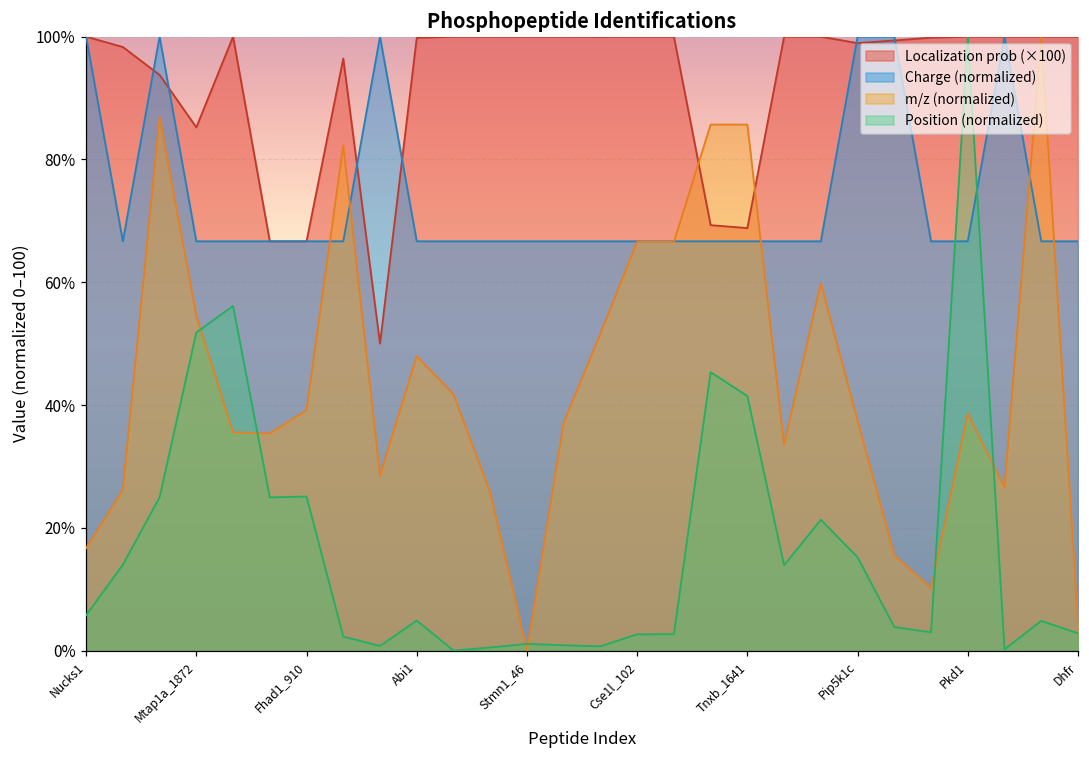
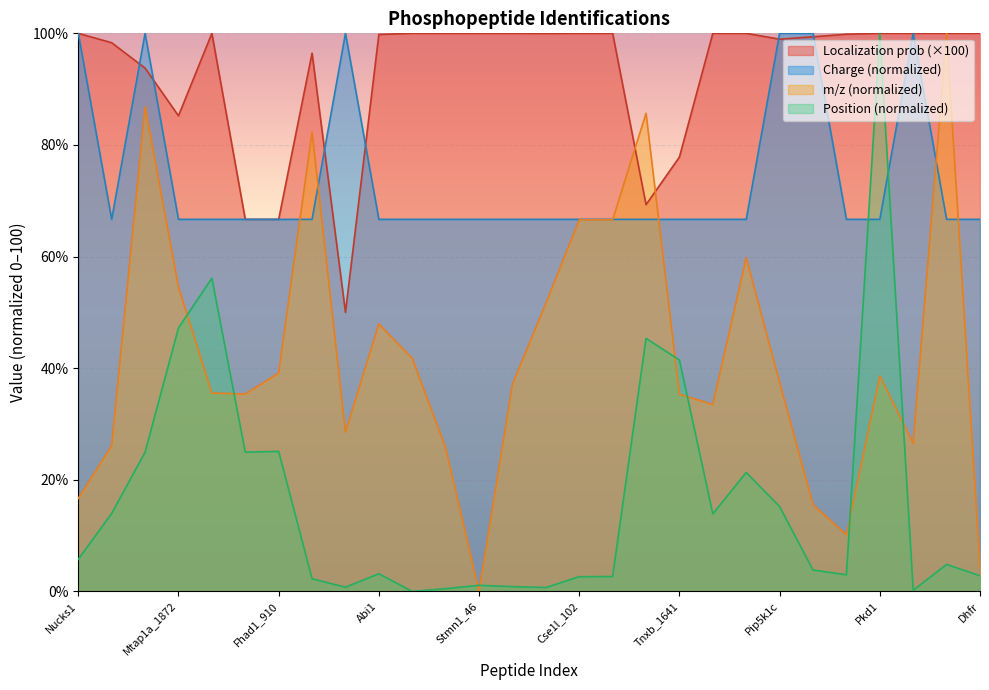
Position (normalized), Mtap1a_1872: 52% -> 47%
Position (normalized), Abi1: 5% -> 3%
Localization prob (×100), Tnxb_1641: 69% -> 78%
m/z (normalized), Tnxb_1641: 86% -> 35%
